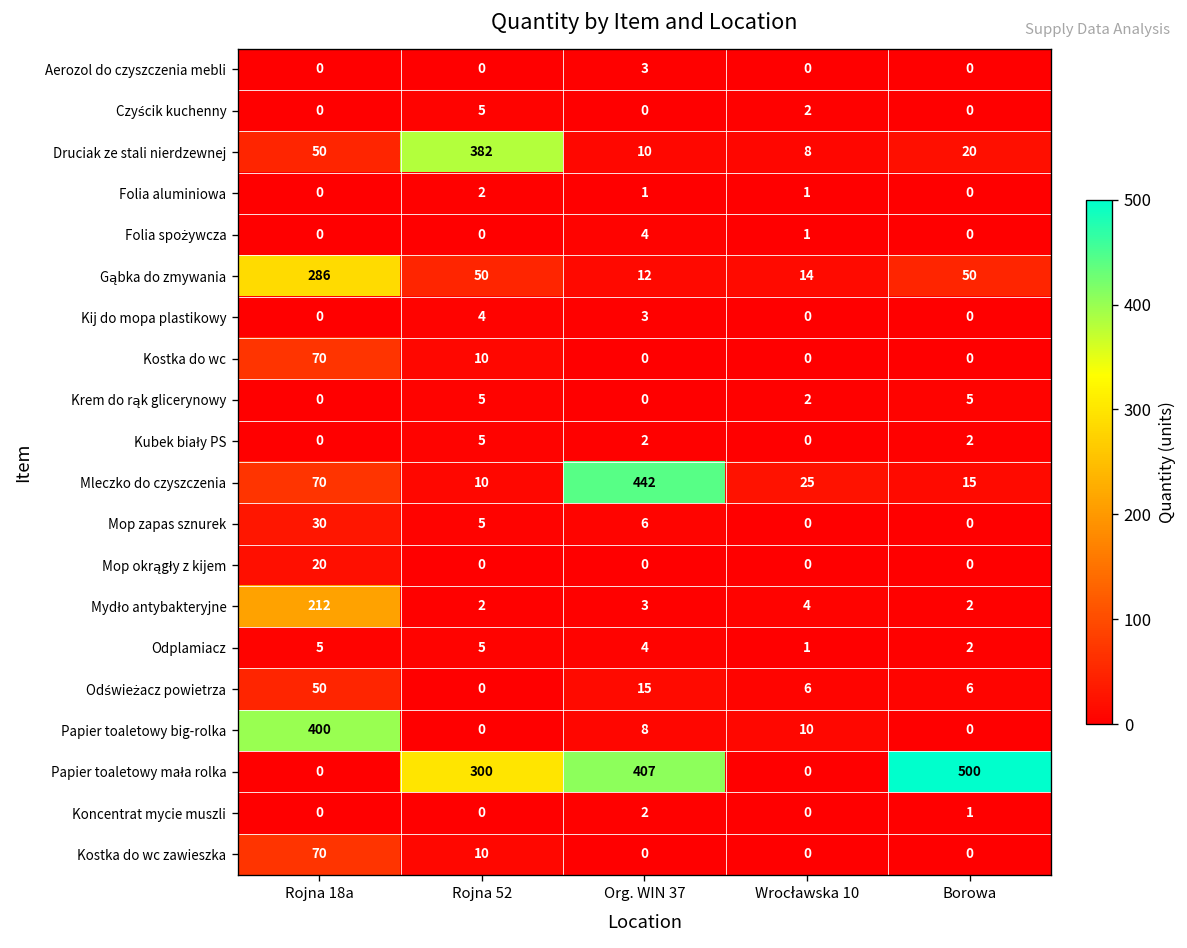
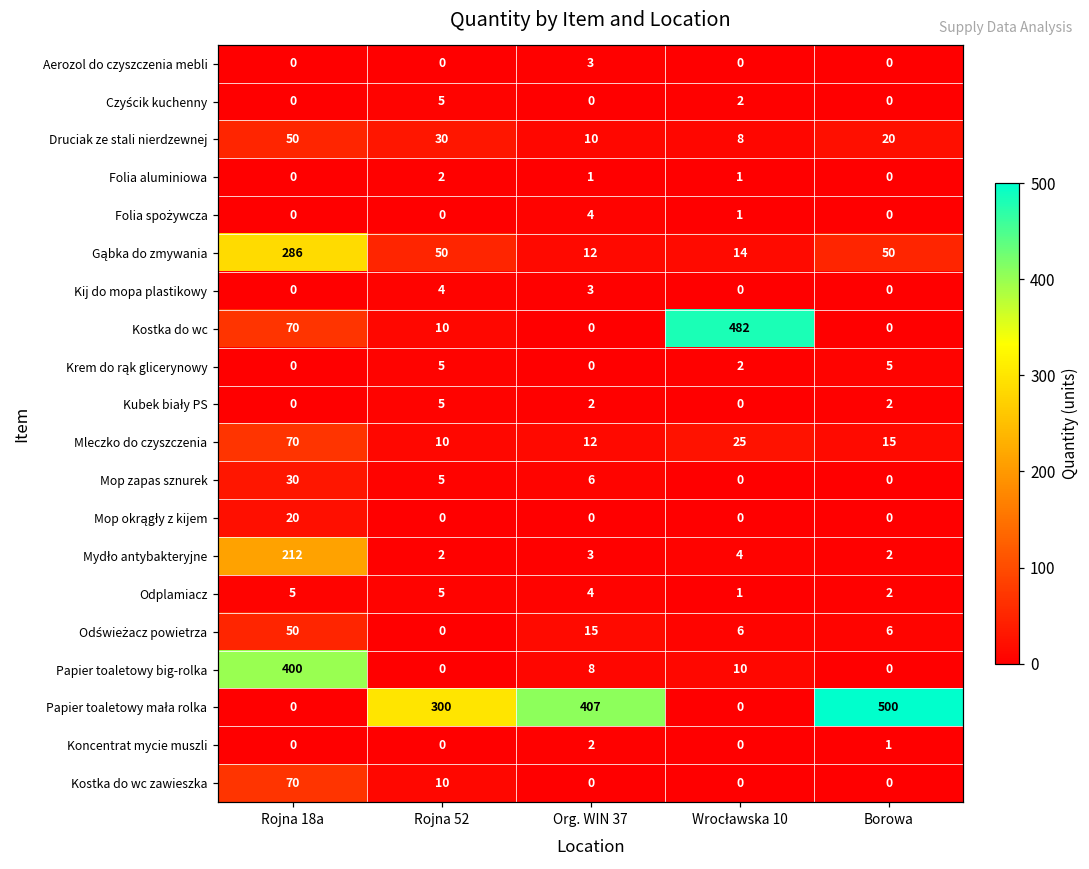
Druciak ze stali nierdzewnej, Rojna 52: 382 -> 30
Kostka do wc, Wrocławska 10: 0 -> 482
Mleczko do czyszczenia, Org. WIN 37: 442 -> 12
